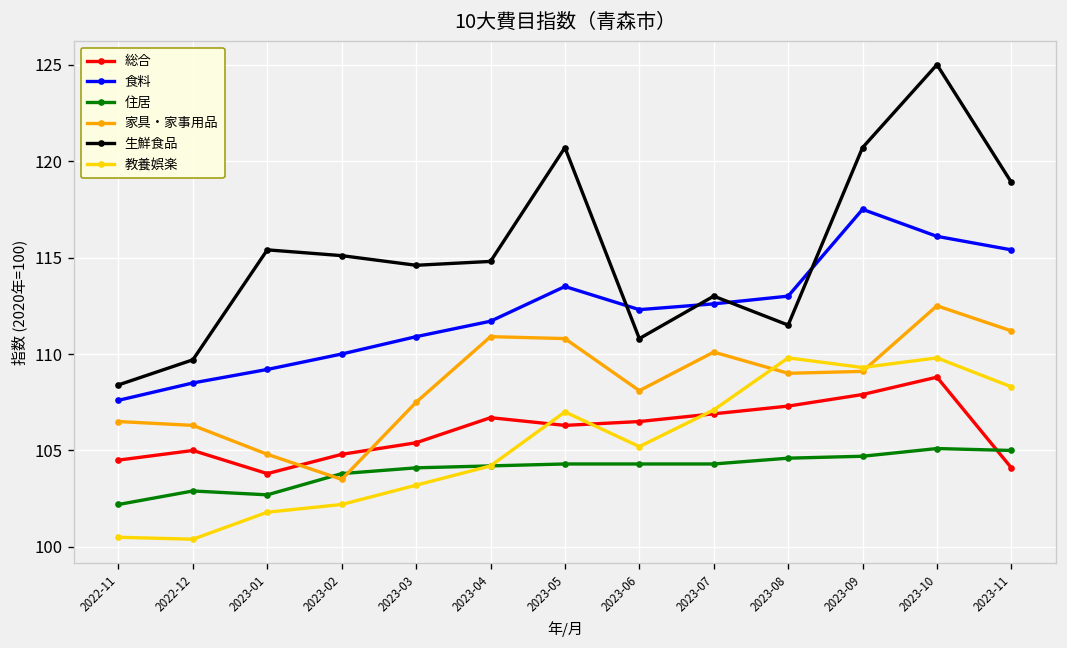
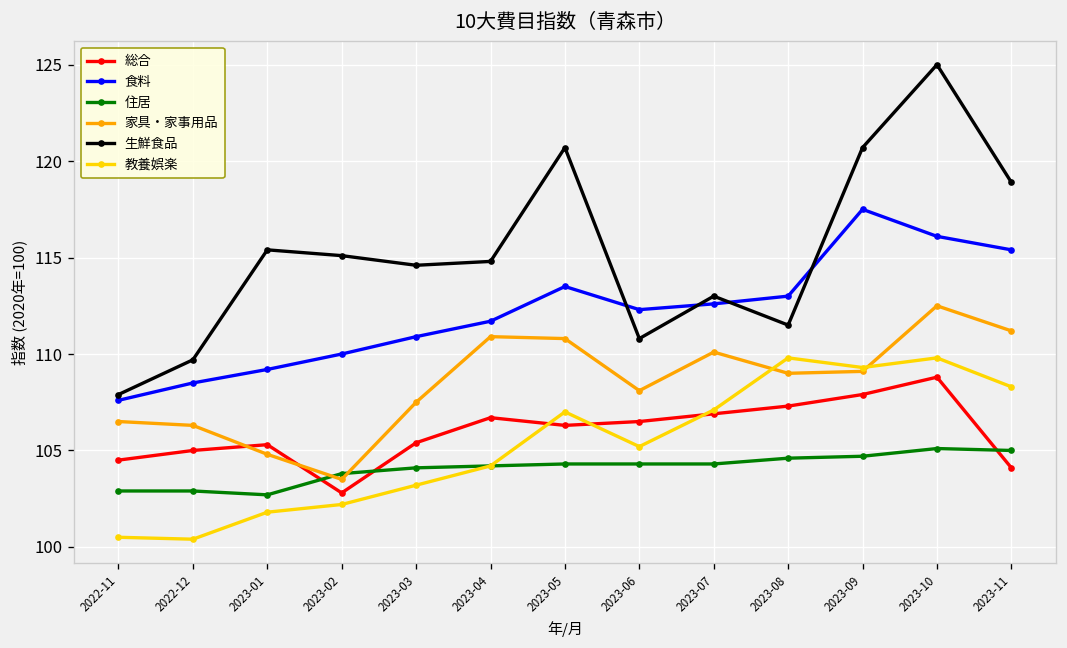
住居, 2022-11: 102.2 -> 102.9
生鮮食品, 2022-11: 108.4 -> 107.9
総合, 2023-01: 103.8 -> 105.3
総合, 2023-02: 104.8 -> 102.8
